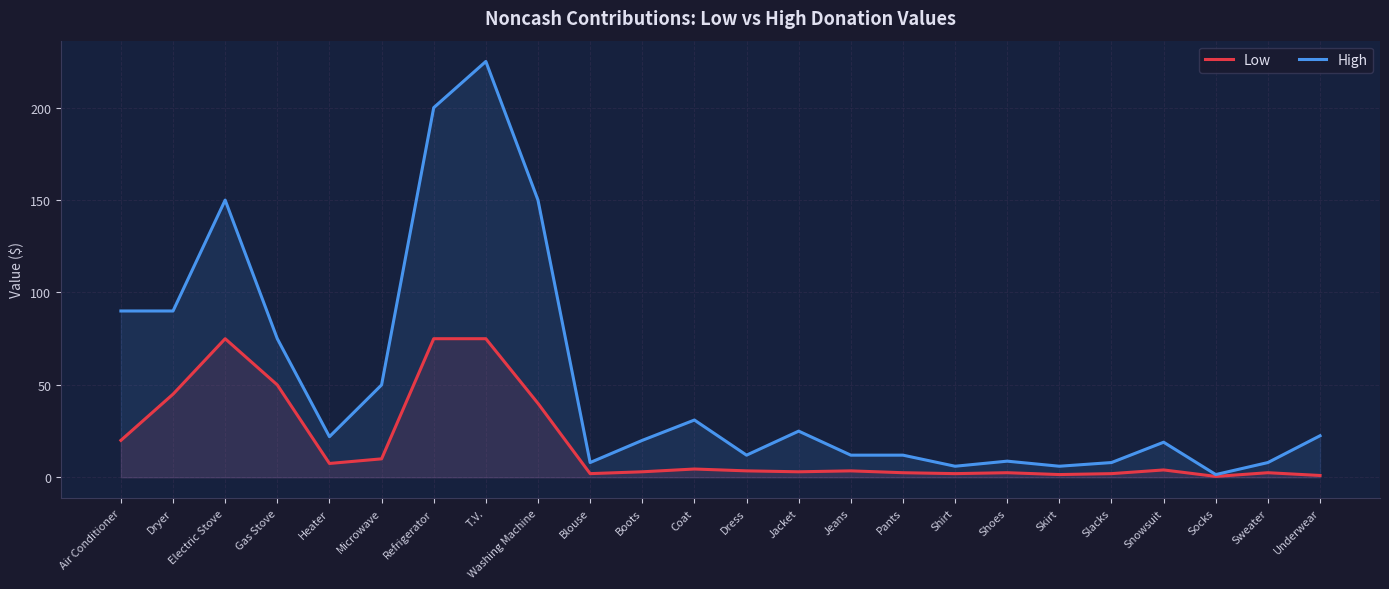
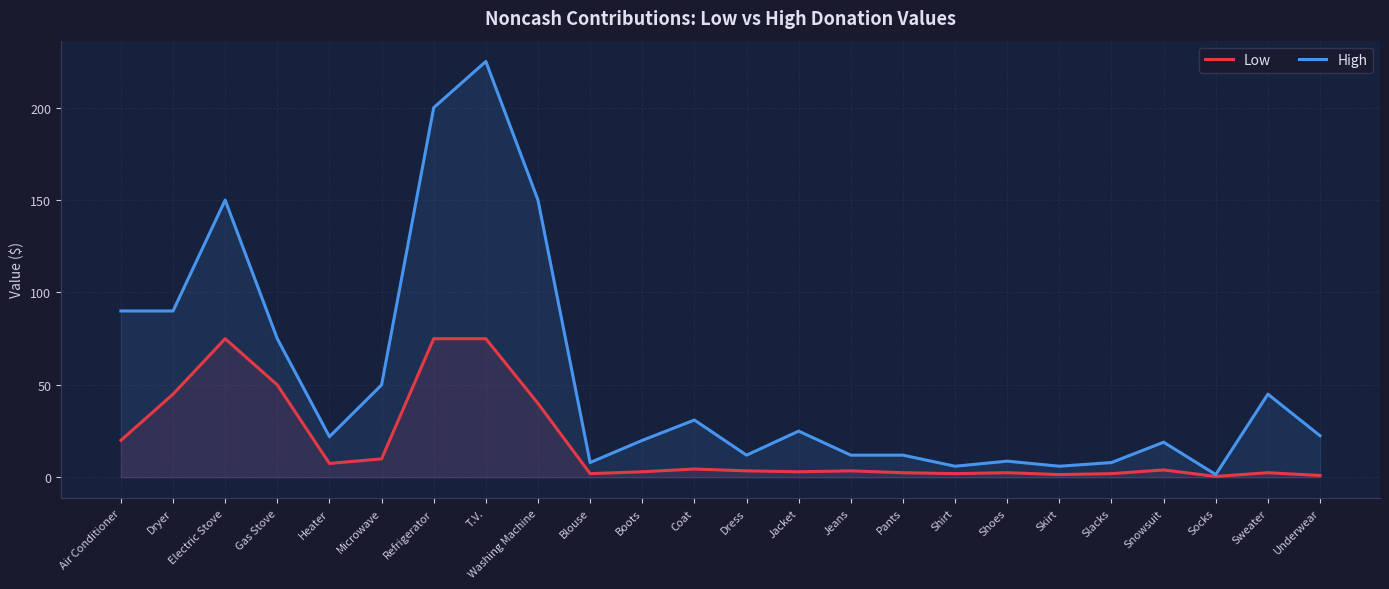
High, Sweater: 8 -> 45
